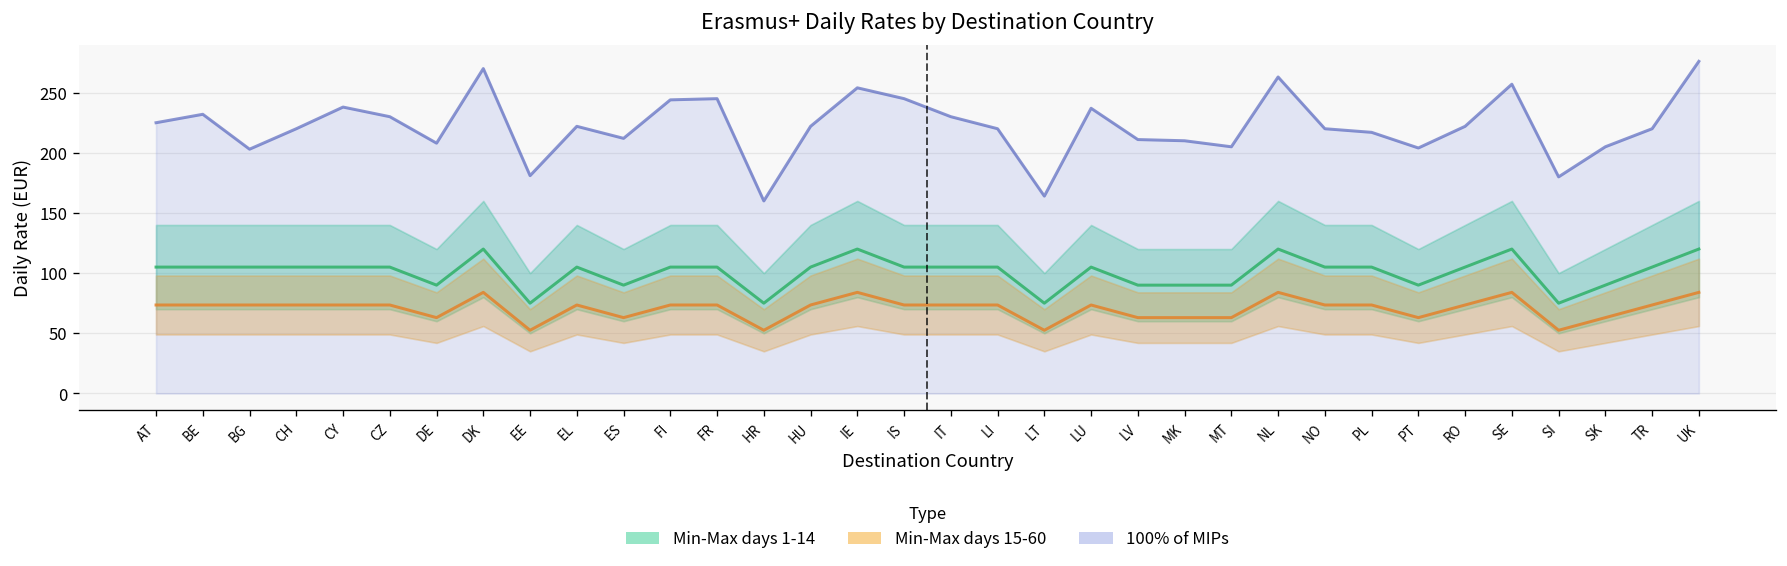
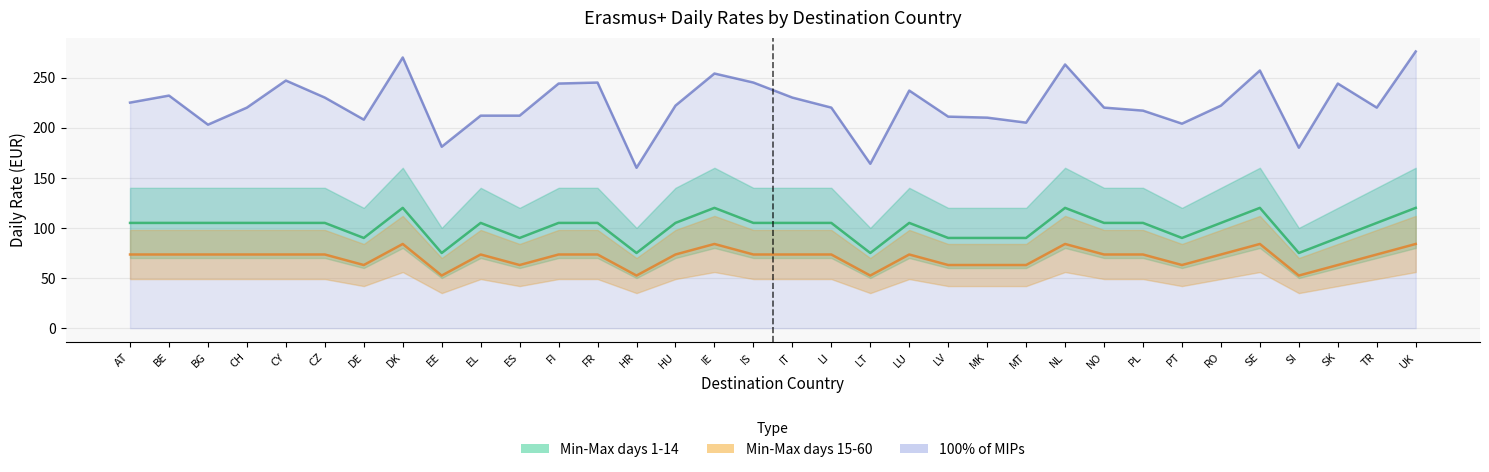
100% of MIPs, CY: 238 -> 247
100% of MIPs, EL: 222 -> 212
100% of MIPs, SK: 205 -> 244
